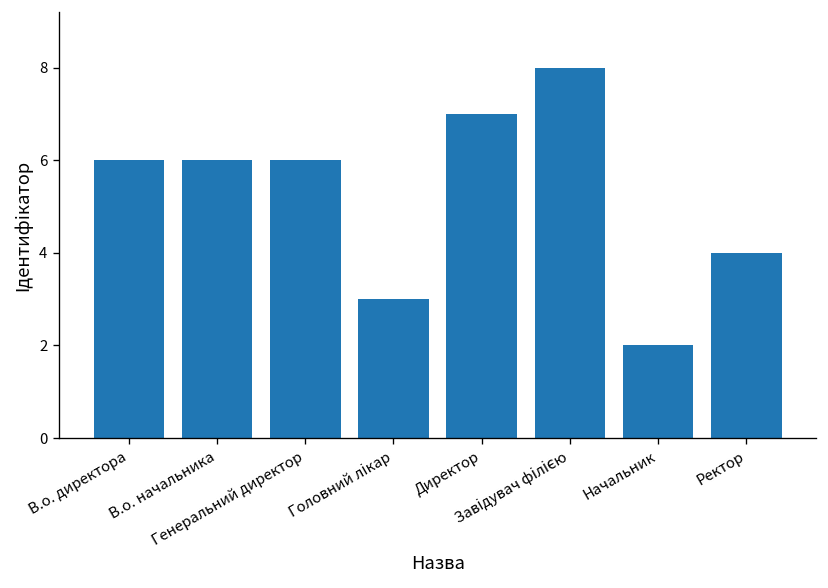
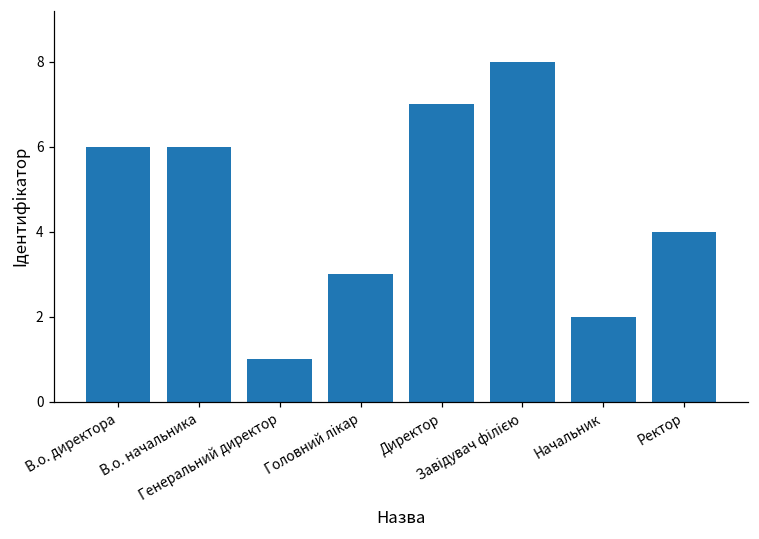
Генеральний директор: 6 -> 1
